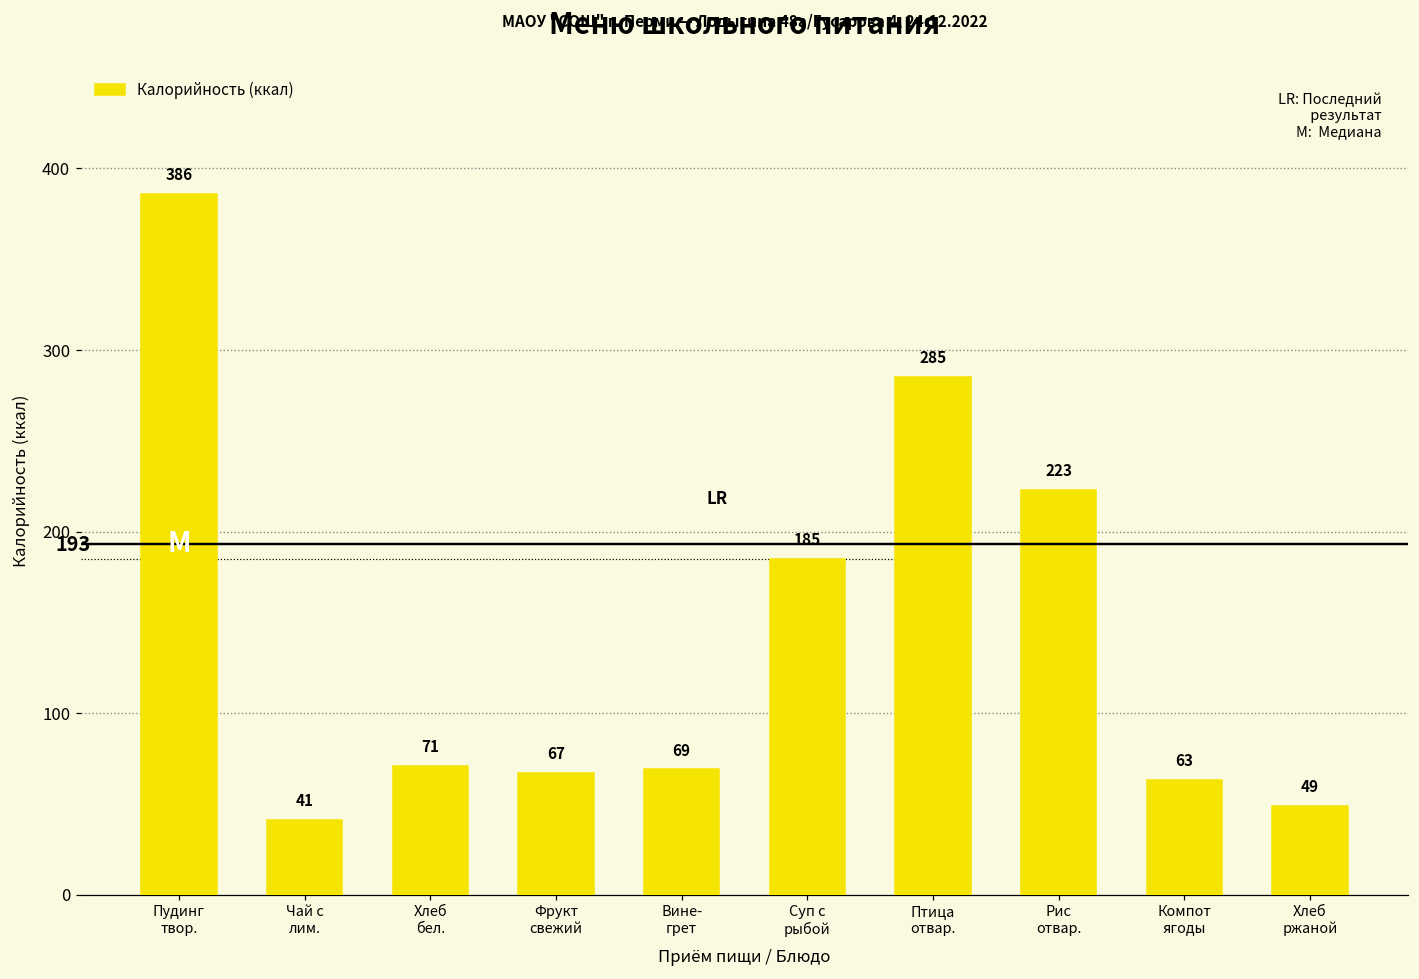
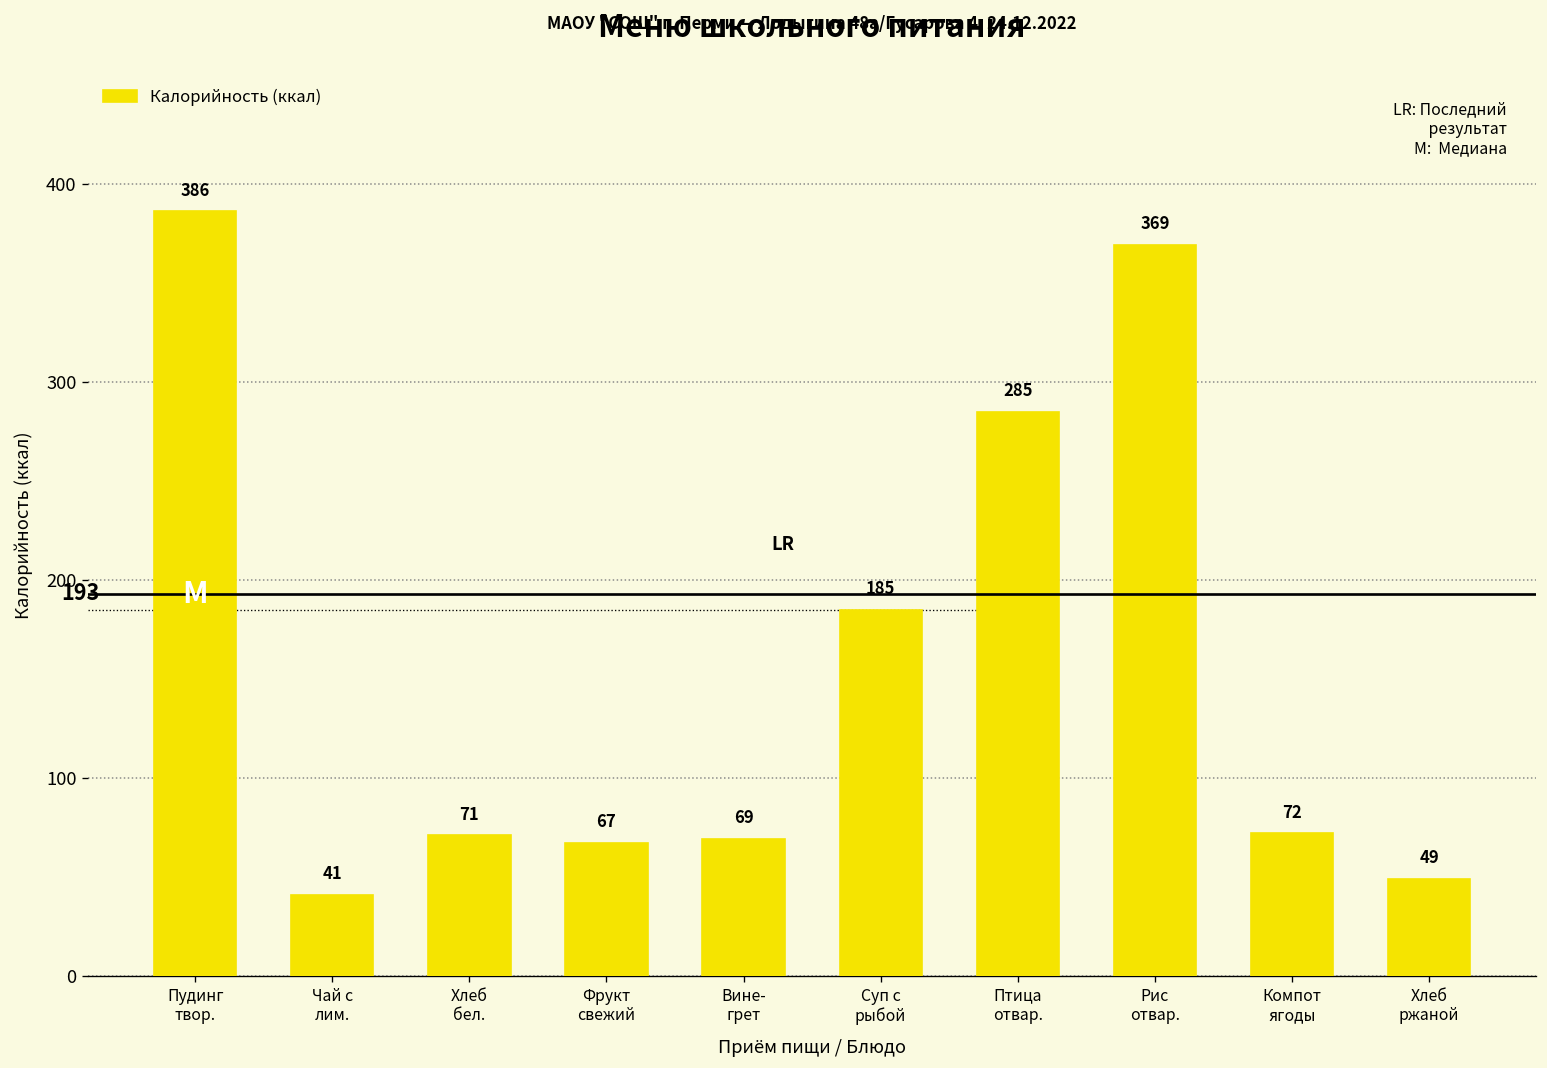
Рис отвар.: 223 -> 369
Компот ягоды: 63 -> 72
